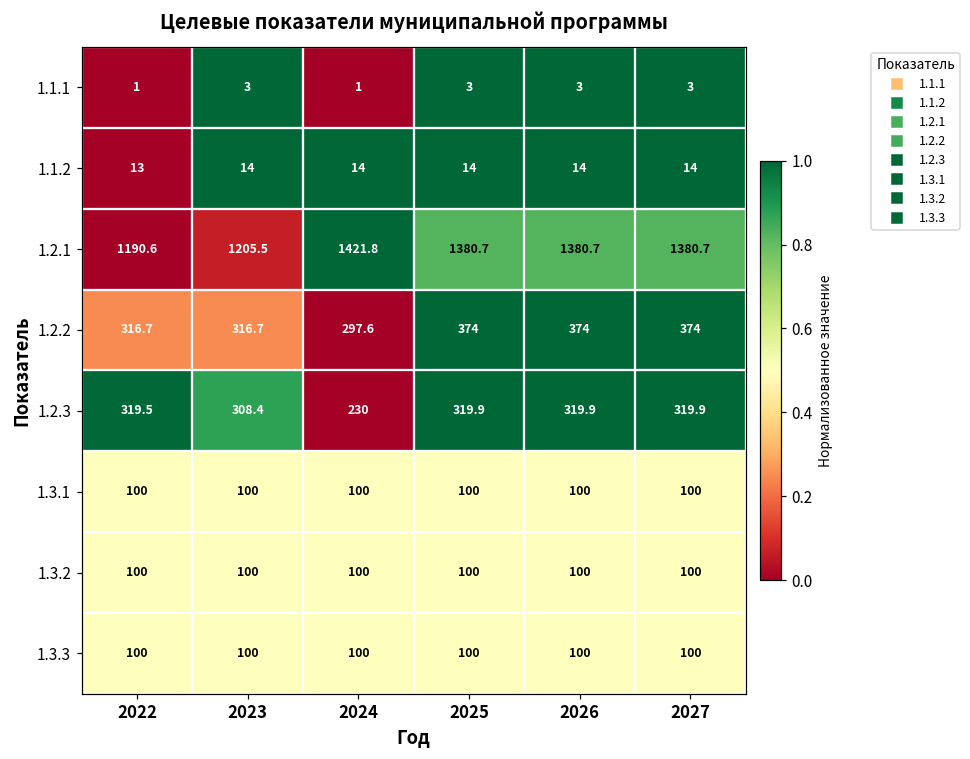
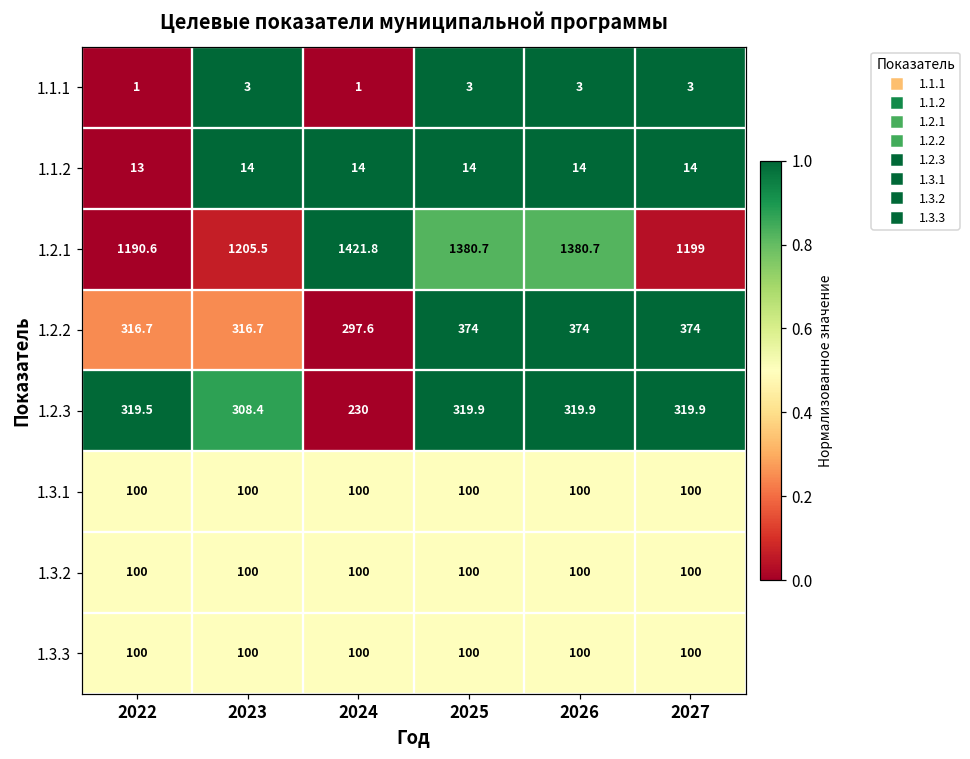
1.2.1, 2027: 1380.7 -> 1199
